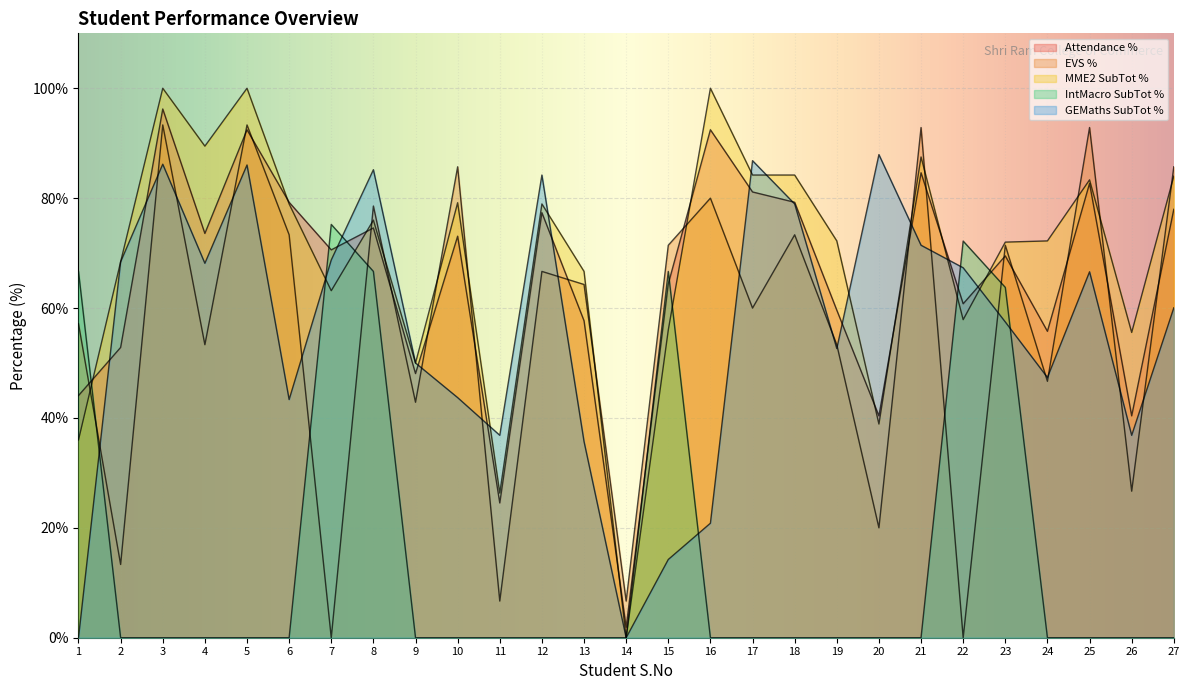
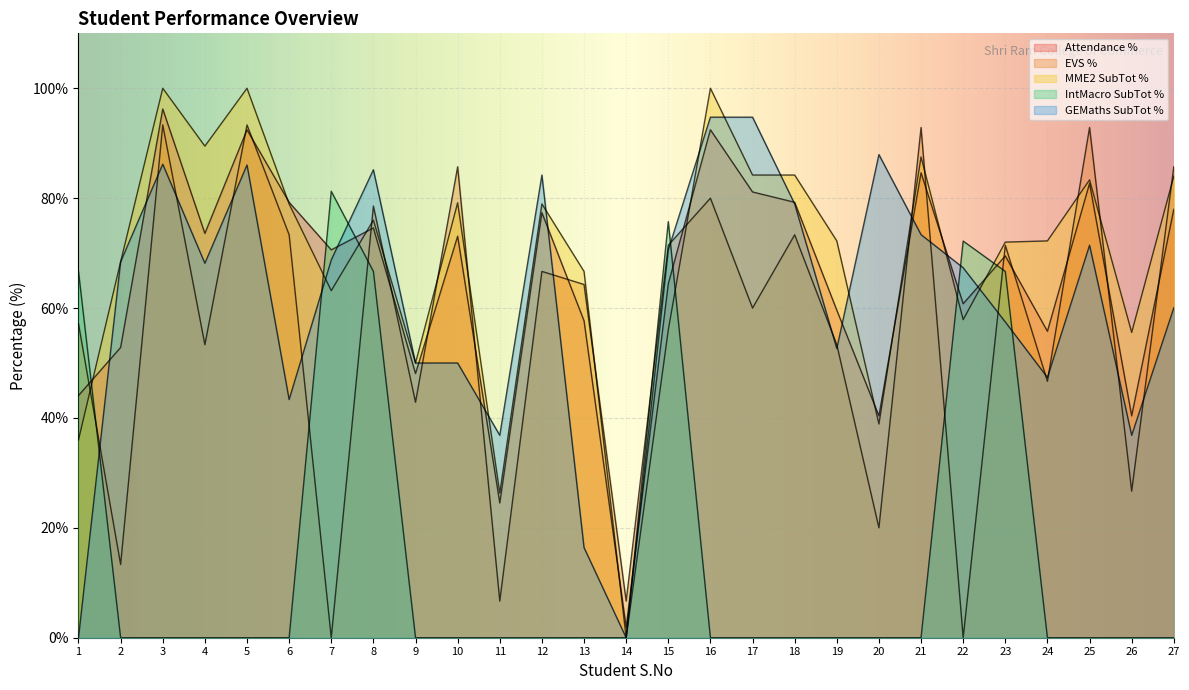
IntMacro SubTot %, 7: 75% -> 81%
GEMaths SubTot %, 10: 44% -> 50%
GEMaths SubTot %, 13: 36% -> 16%
IntMacro SubTot %, 15: 67% -> 76%
GEMaths SubTot %, 15: 14% -> 71%
GEMaths SubTot %, 16: 21% -> 95%
GEMaths SubTot %, 17: 87% -> 95%
GEMaths SubTot %, 21: 71% -> 73%
IntMacro SubTot %, 23: 64% -> 67%
GEMaths SubTot %, 25: 67% -> 71%
